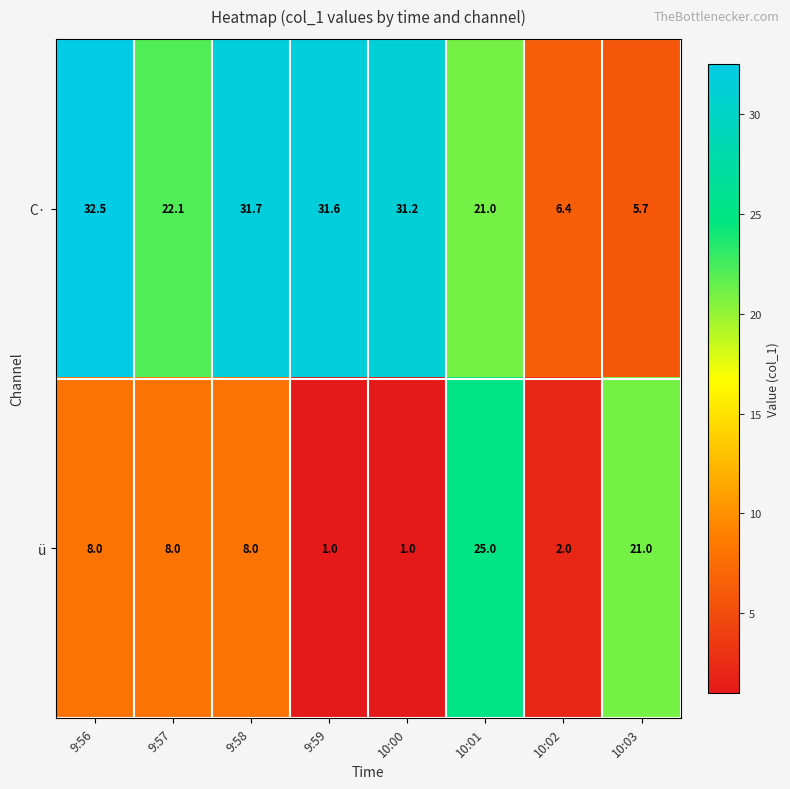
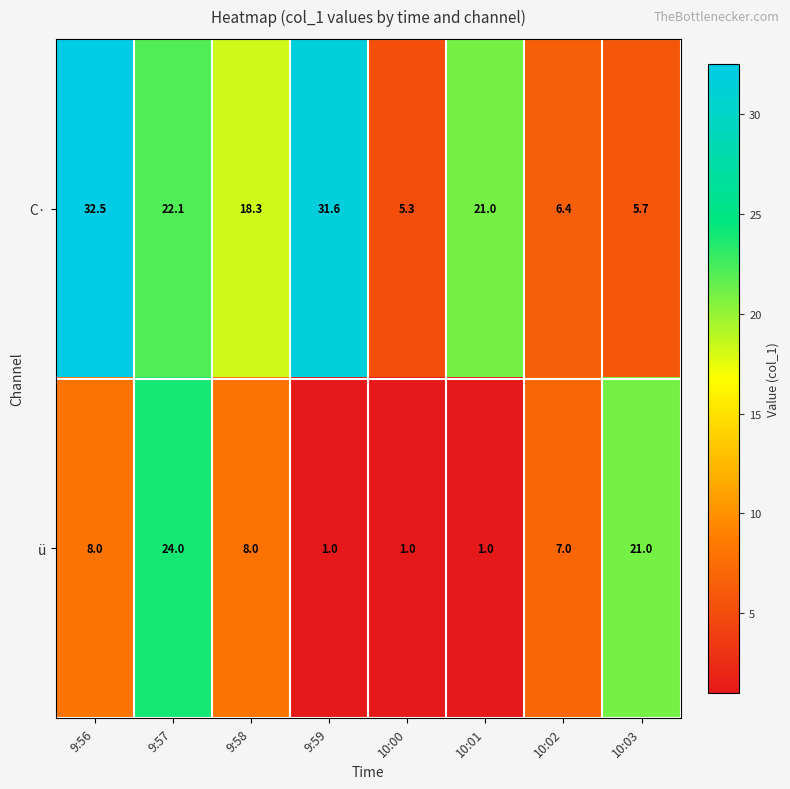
C·, 9:58: 31.7 -> 18.3
C·, 10:00: 31.2 -> 5.3
ü, 9:57: 8.0 -> 24.0
ü, 10:01: 25.0 -> 1.0
ü, 10:02: 2.0 -> 7.0
